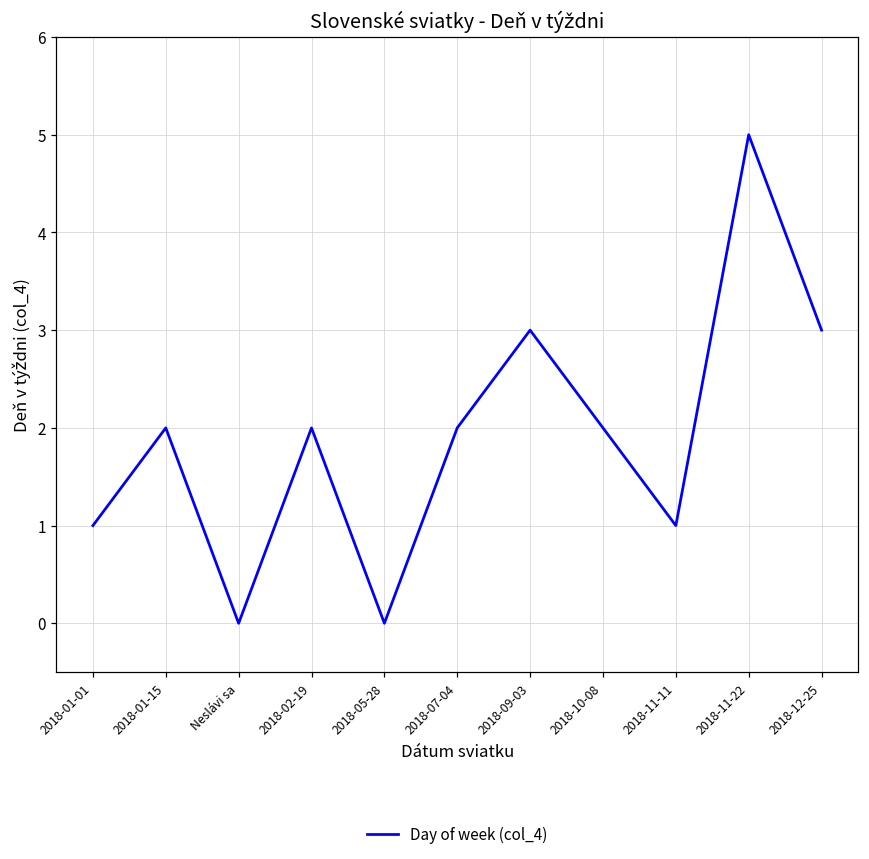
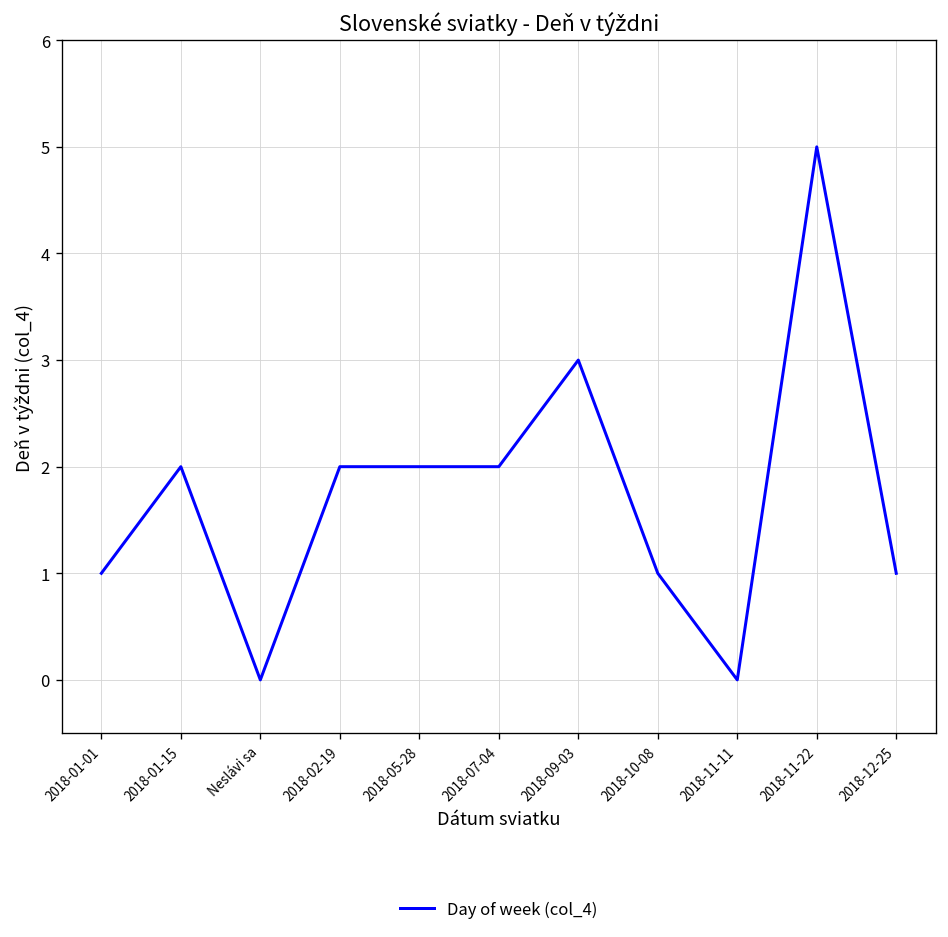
2018-05-28: 0 -> 2
2018-10-08: 2 -> 1
2018-11-11: 1 -> 0
2018-12-25: 3 -> 1
